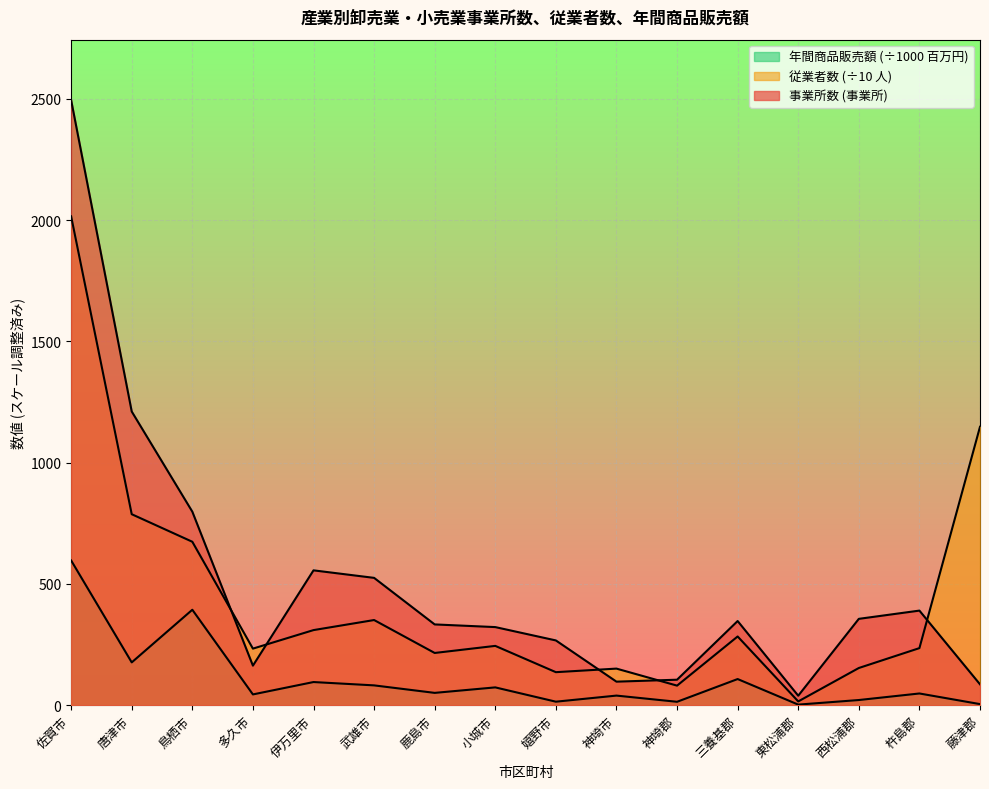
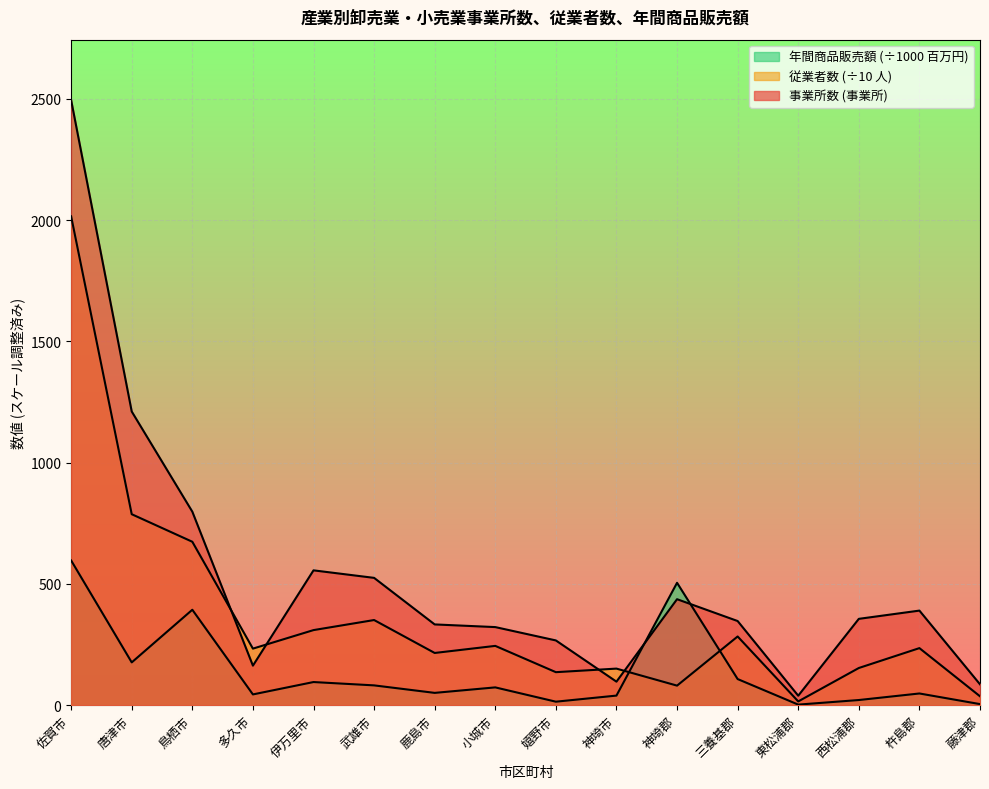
年間商品販売額 (÷1000 百万円), 神埼郡: 10 -> 500
事業所数 (事業所), 神埼郡: 110 -> 440
従業者数 (÷10 人), 藤津郡: 1150 -> 40
